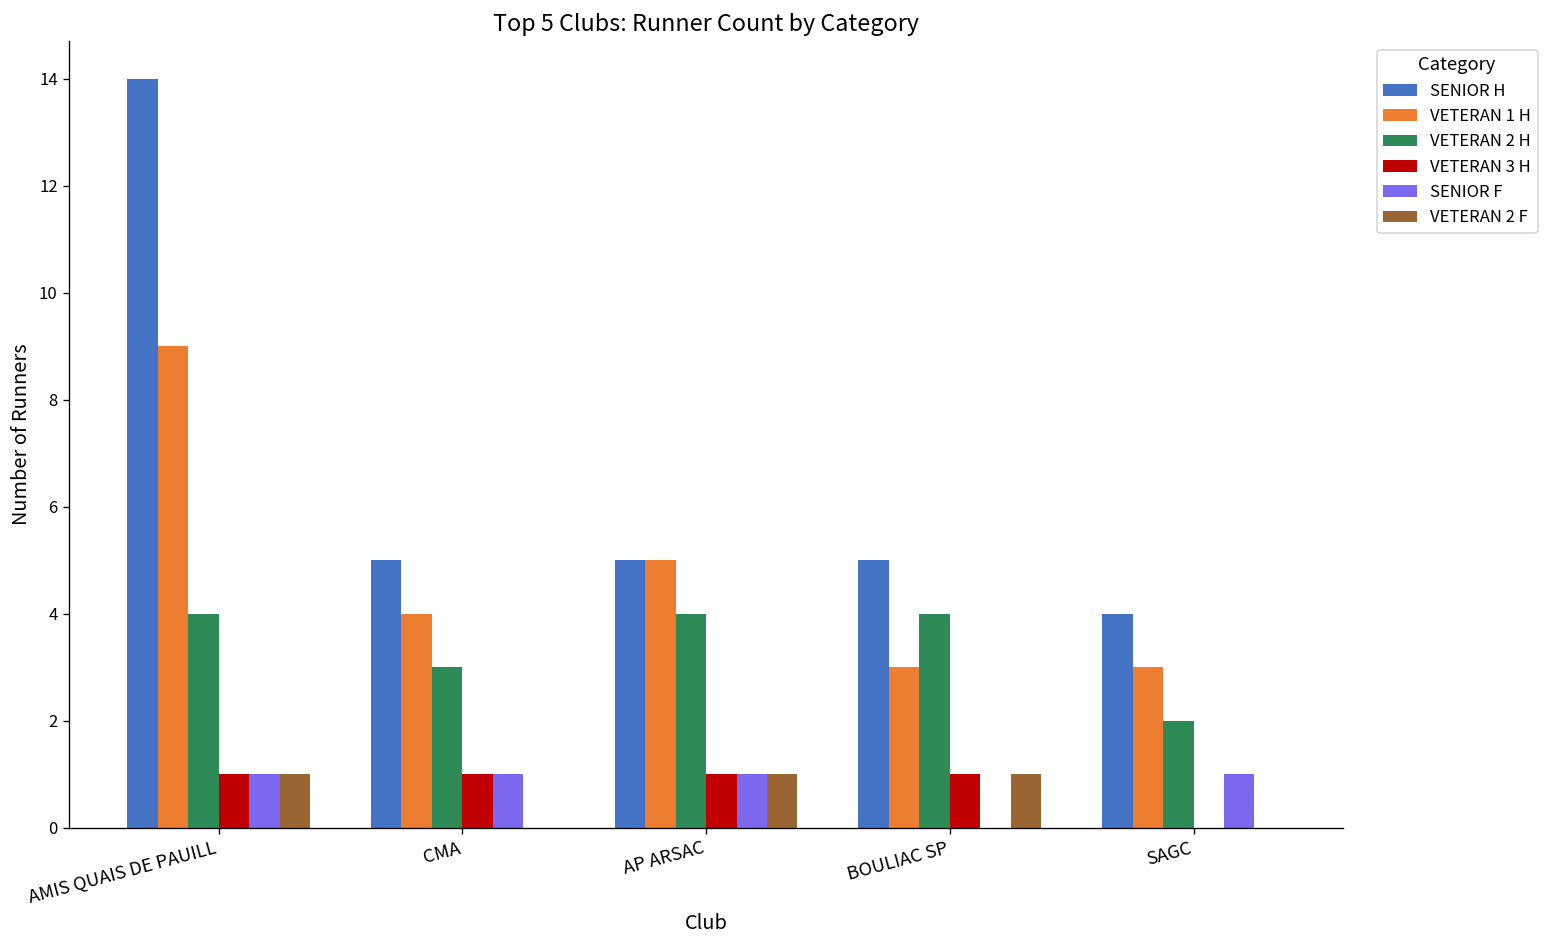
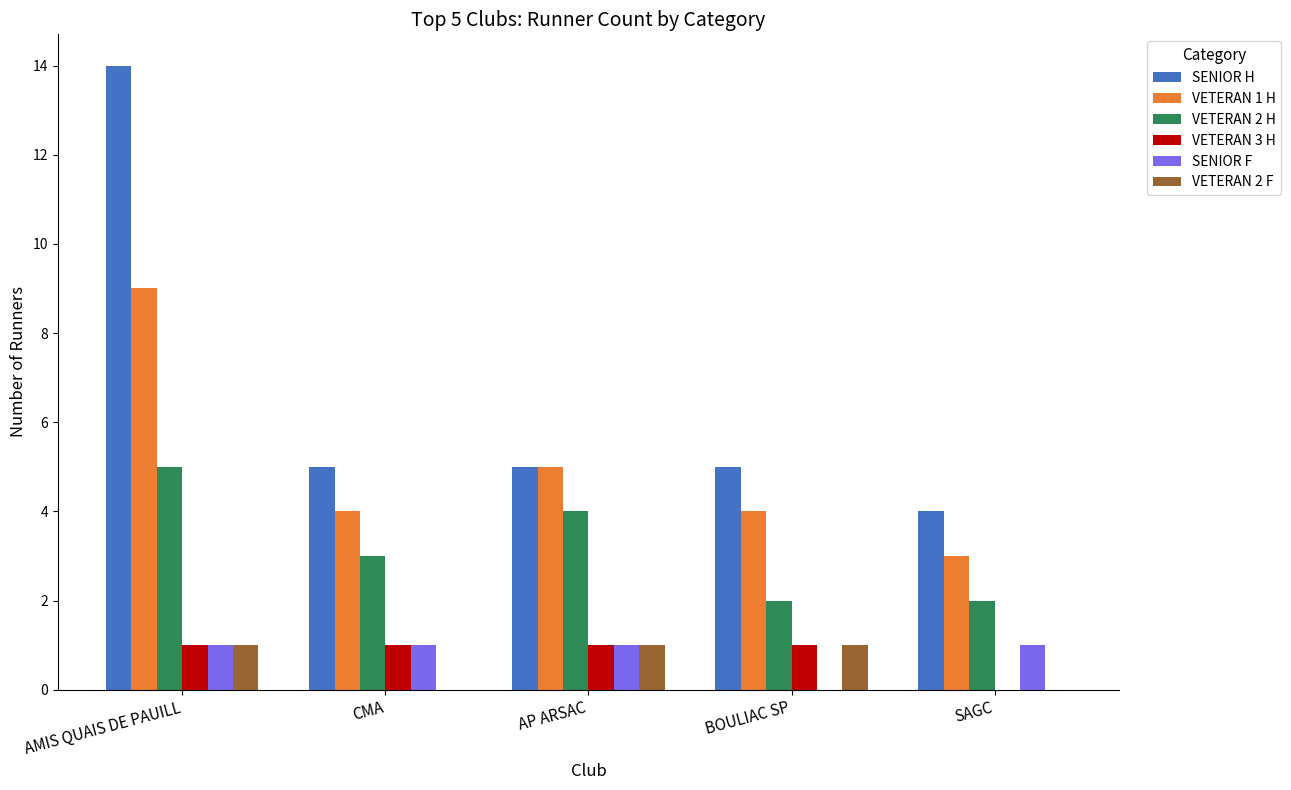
VETERAN 2 H, AMIS QUAIS DE PAUILL: 4 -> 5
VETERAN 1 H, BOULIAC SP: 3 -> 4
VETERAN 2 H, BOULIAC SP: 4 -> 2
